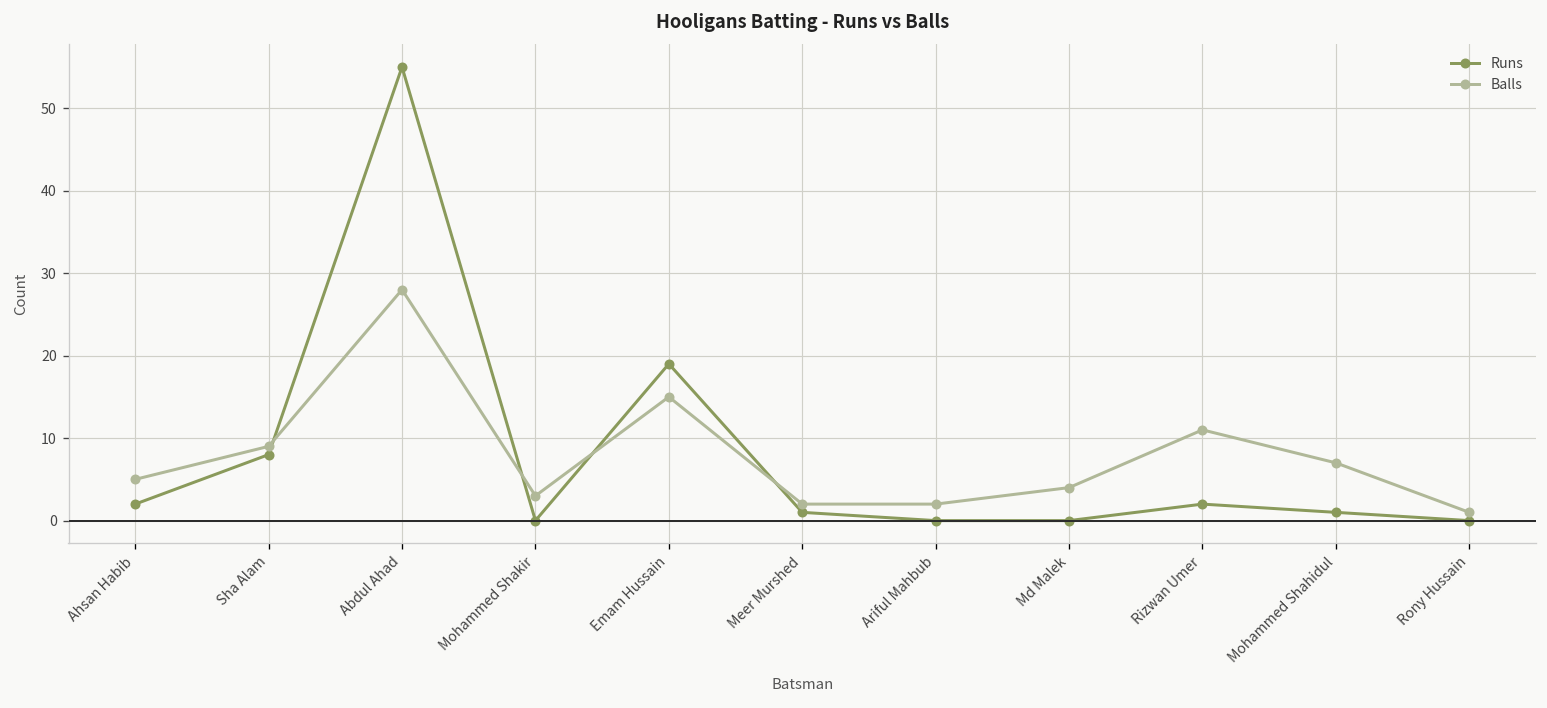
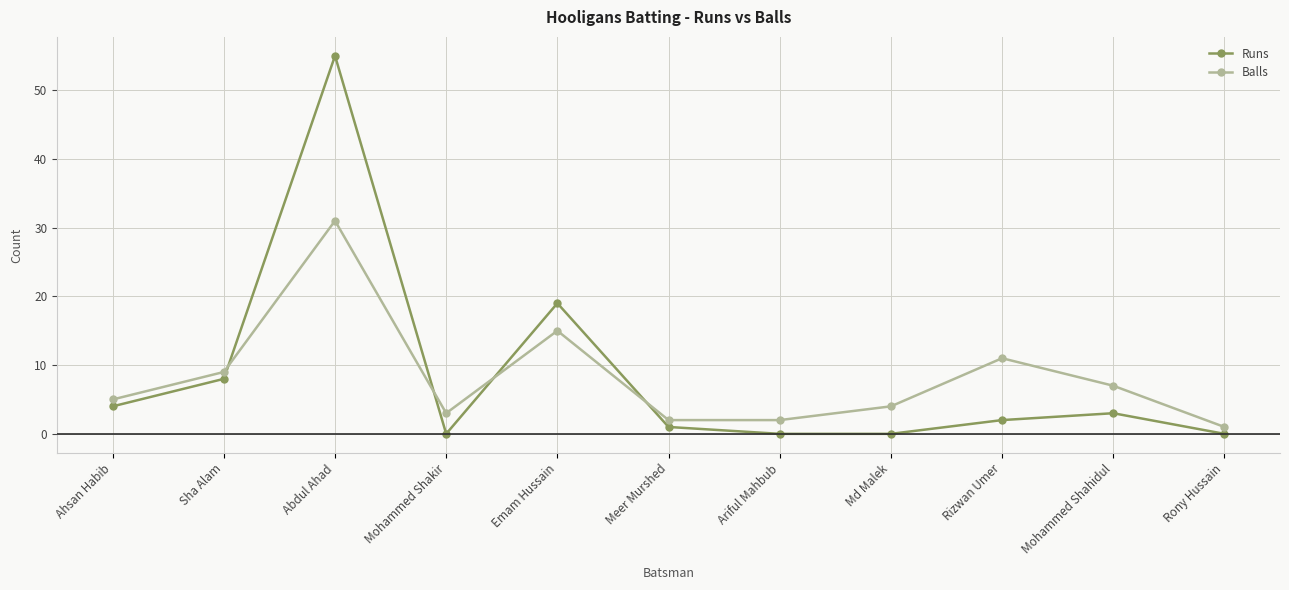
Runs, Ahsan Habib: 2 -> 4
Balls, Abdul Ahad: 28 -> 31
Runs, Mohammed Shahidul: 1 -> 3
